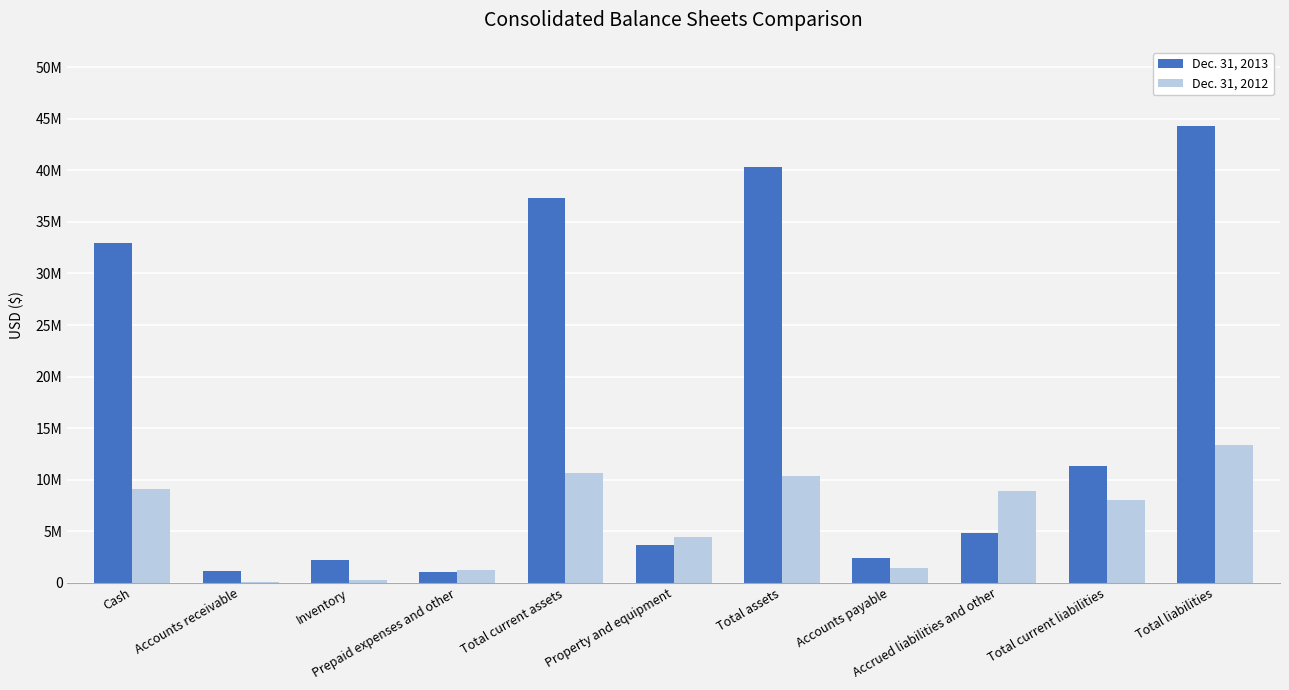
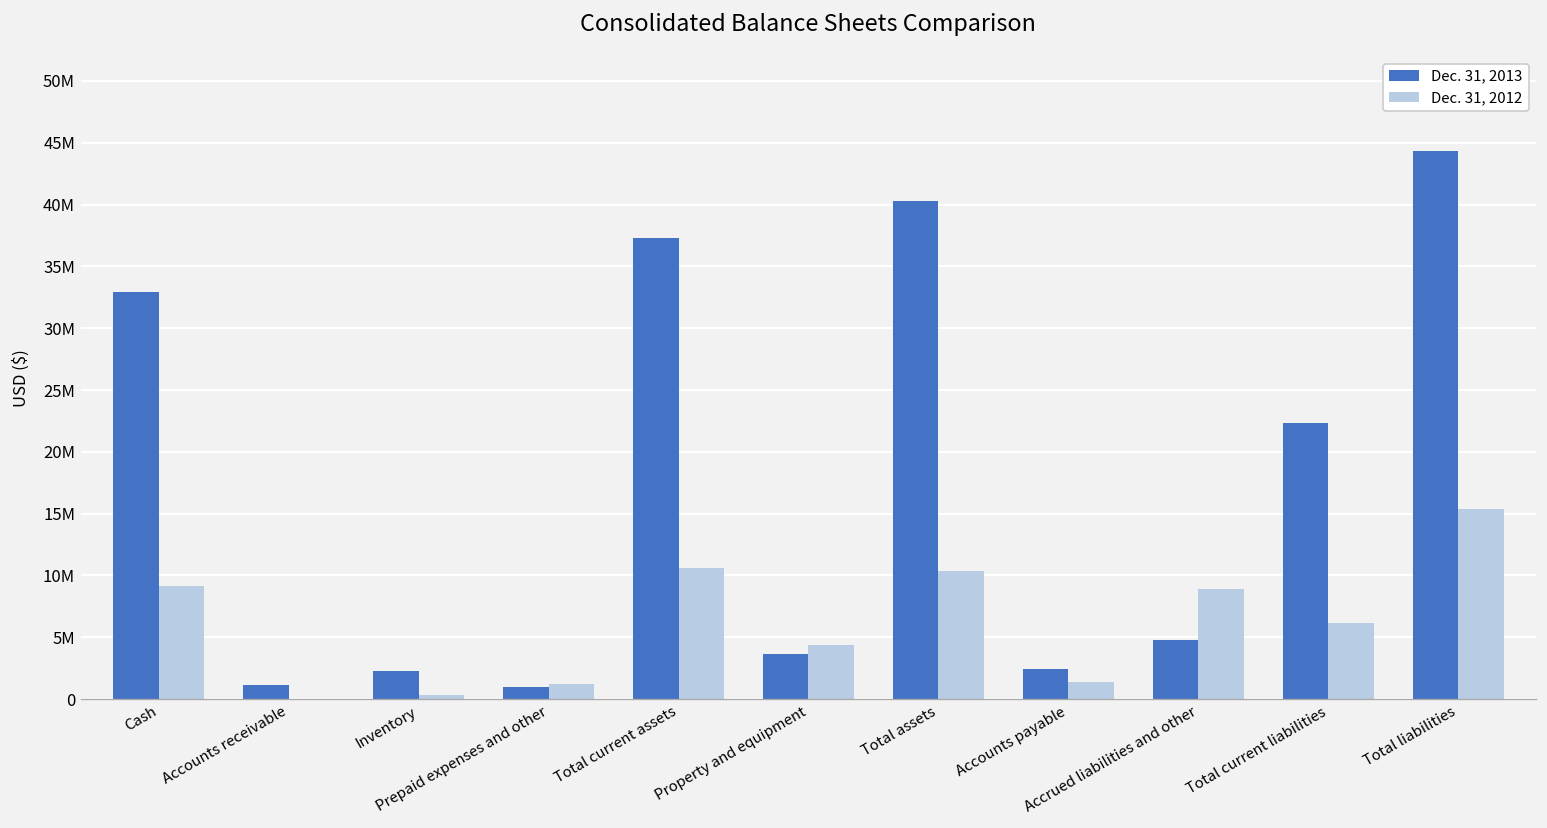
Dec. 31, 2013, Total current liabilities: 11300000 -> 22300000
Dec. 31, 2012, Total current liabilities: 8000000 -> 6200000
Dec. 31, 2012, Total liabilities: 13400000 -> 15400000
